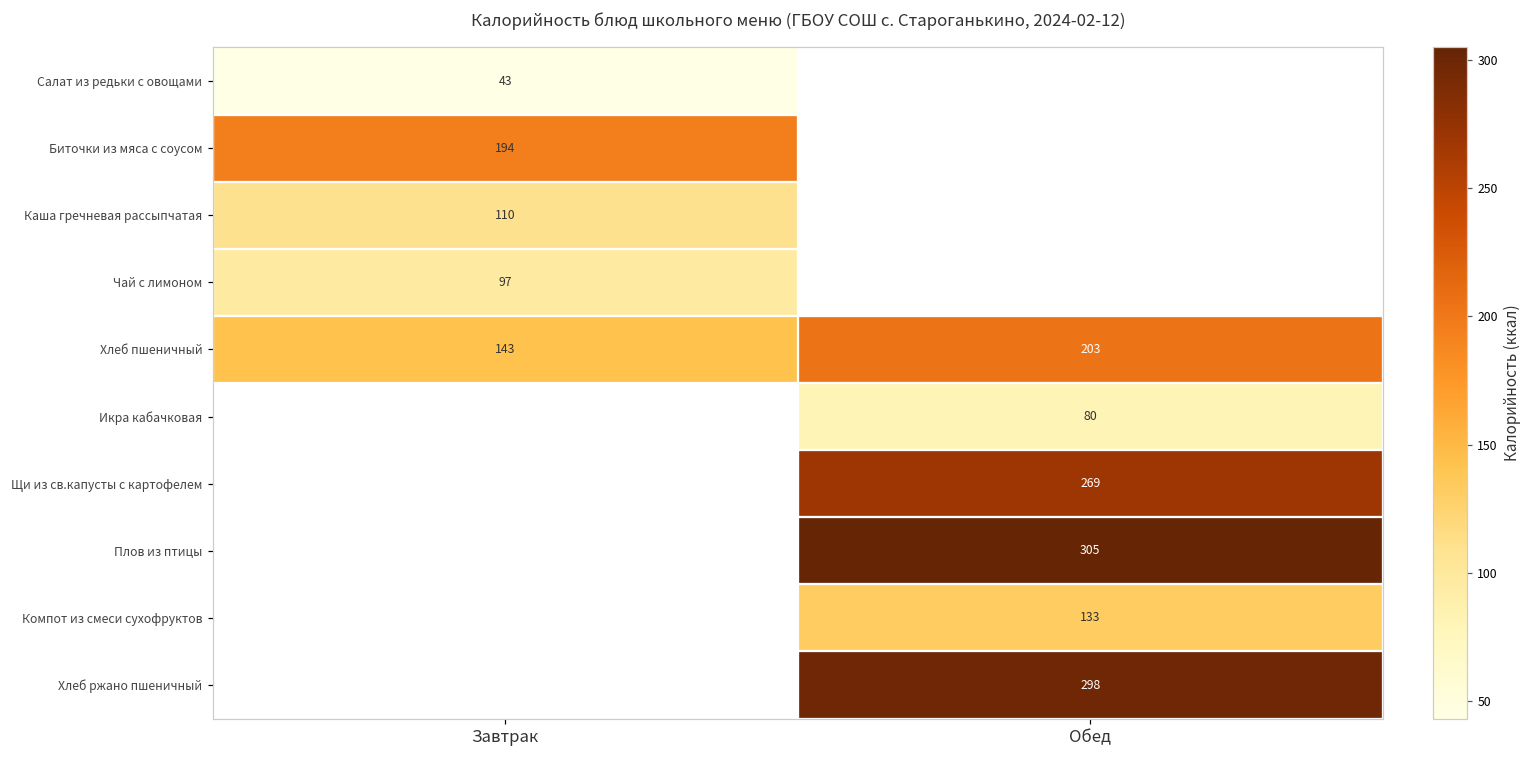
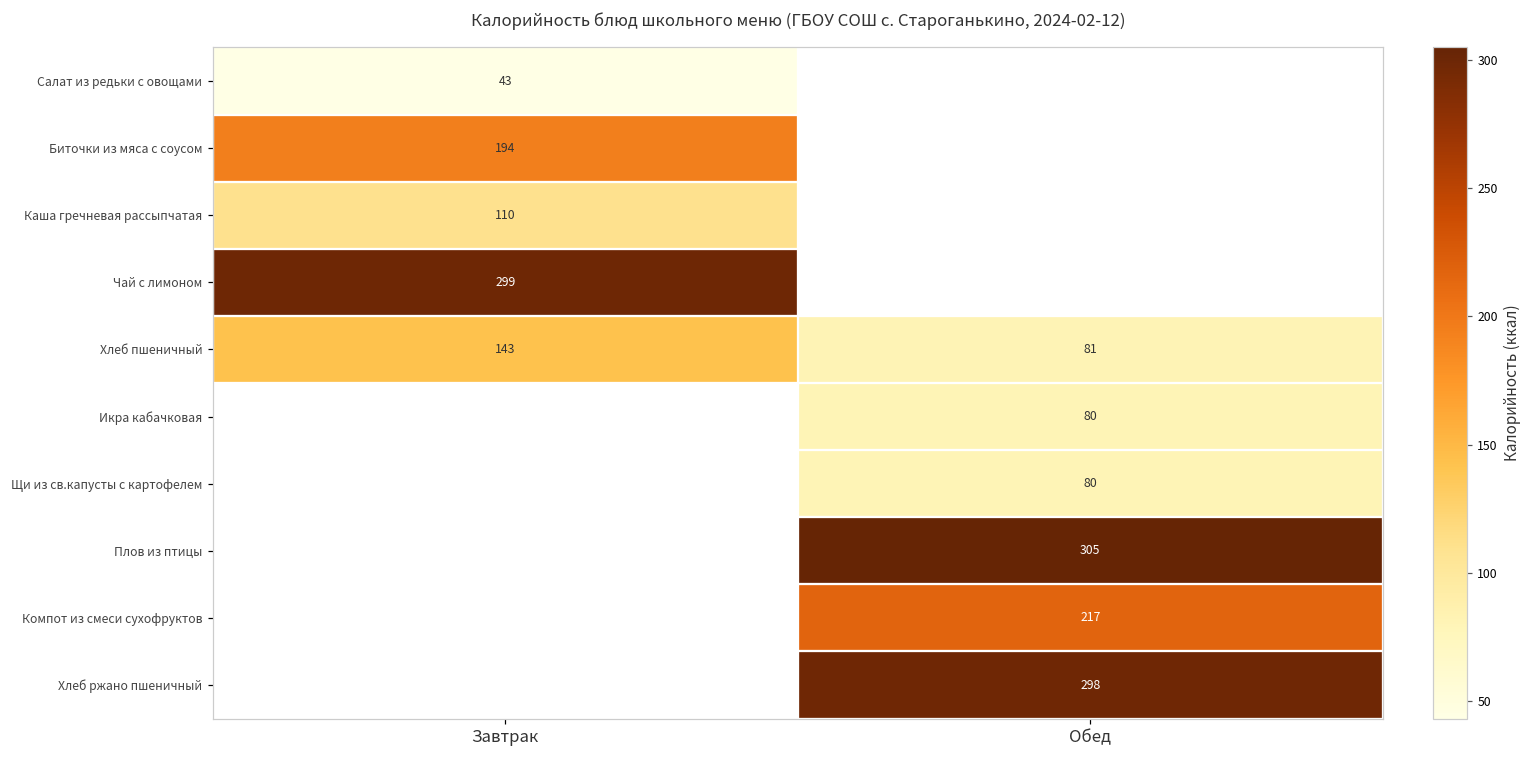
Чай с лимоном, Завтрак: 97 -> 299
Хлеб пшеничный, Обед: 203 -> 81
Щи из св.капусты с картофелем, Обед: 269 -> 80
Компот из смеси сухофруктов, Обед: 133 -> 217
